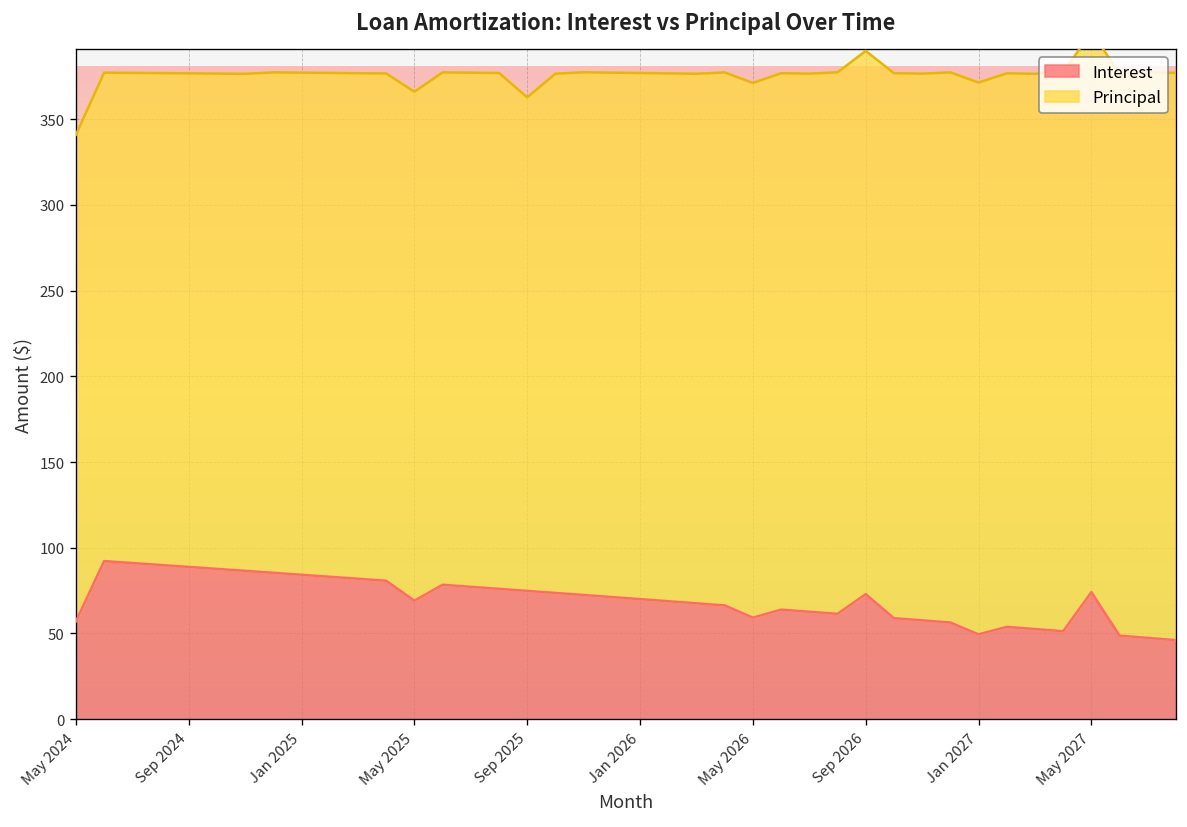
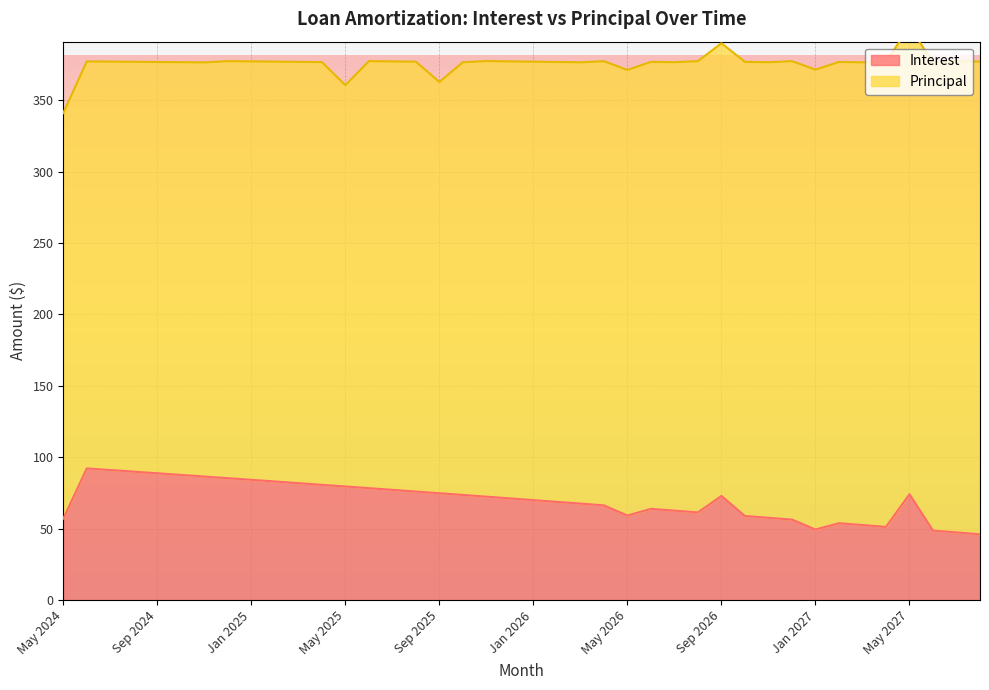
Interest, May 2025: 69 -> 80
Principal, May 2025: 297 -> 281
